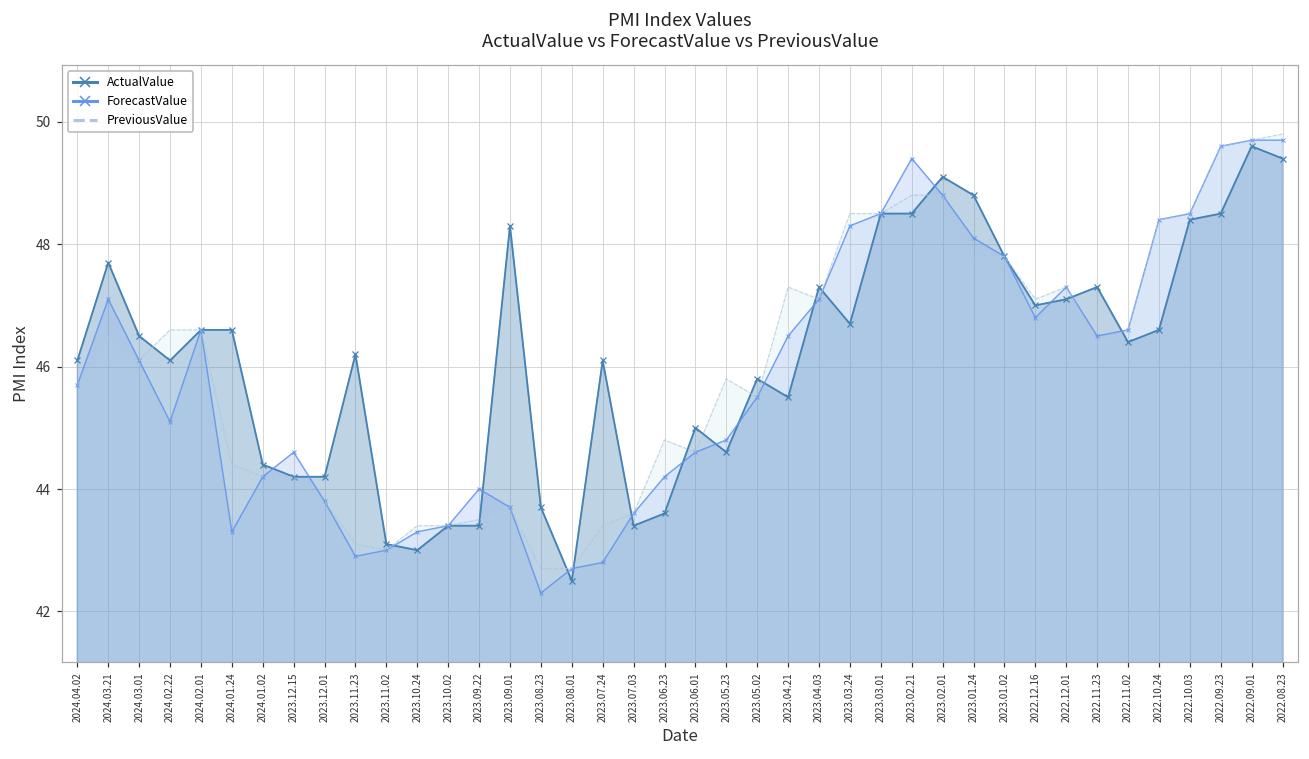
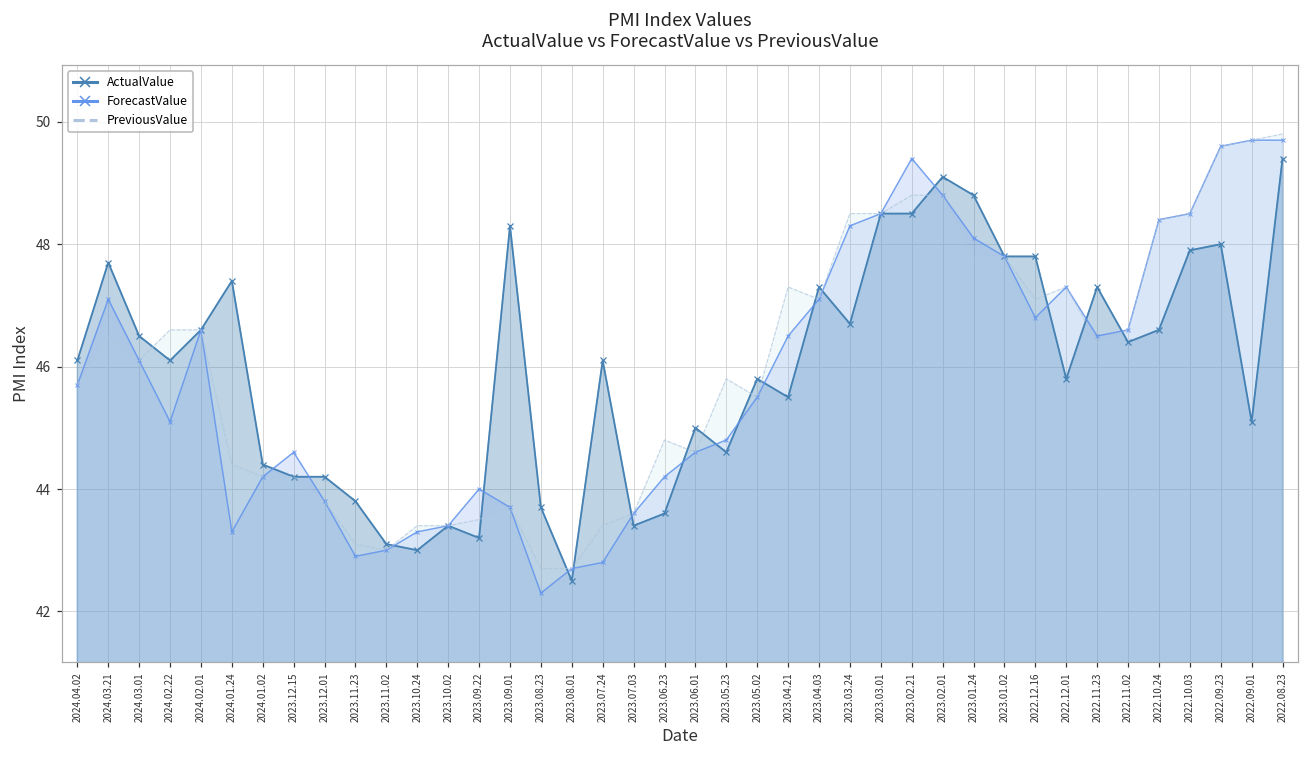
ActualValue, 2024.01.24: 46.6 -> 47.4
ActualValue, 2023.11.23: 46.2 -> 43.8
ActualValue, 2023.09.22: 43.4 -> 43.2
ActualValue, 2022.12.16: 47.0 -> 47.8
ActualValue, 2022.12.01: 47.1 -> 45.8
ActualValue, 2022.10.03: 48.4 -> 47.9
ActualValue, 2022.09.23: 48.5 -> 48.0
ActualValue, 2022.09.01: 49.6 -> 45.1
